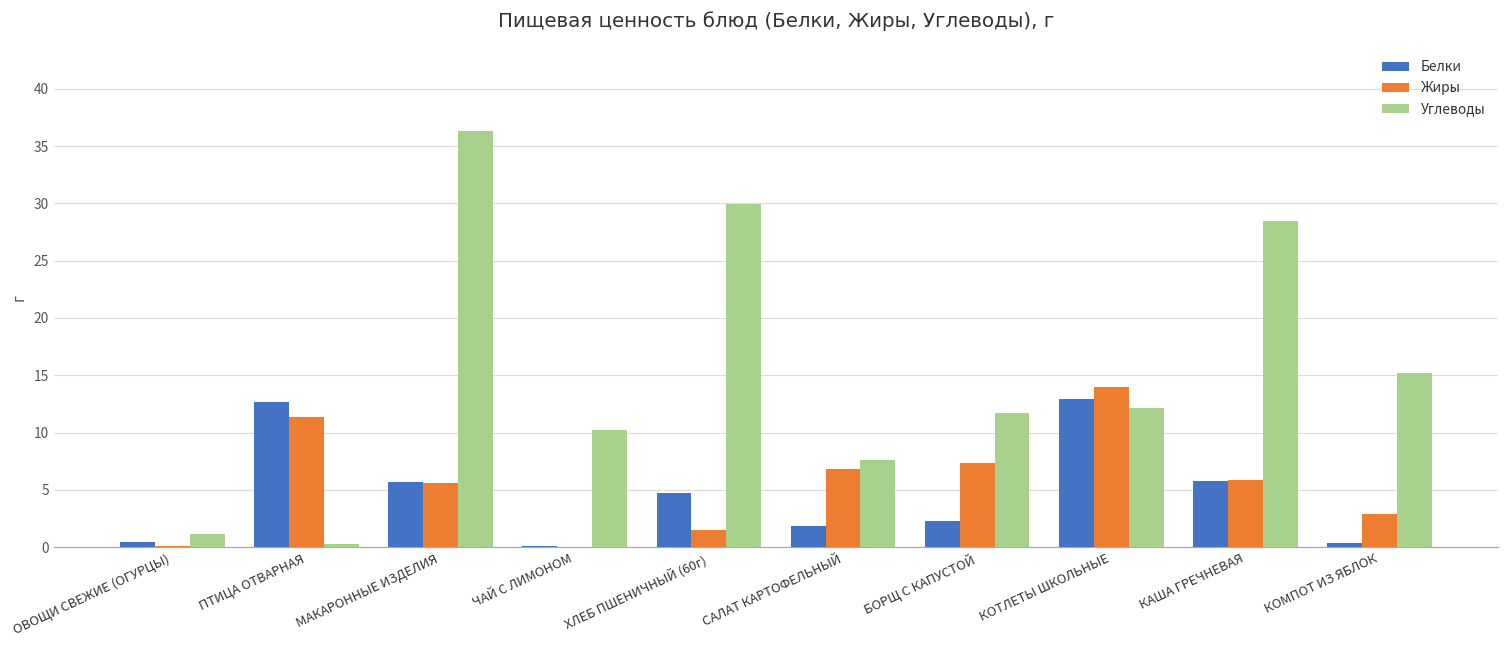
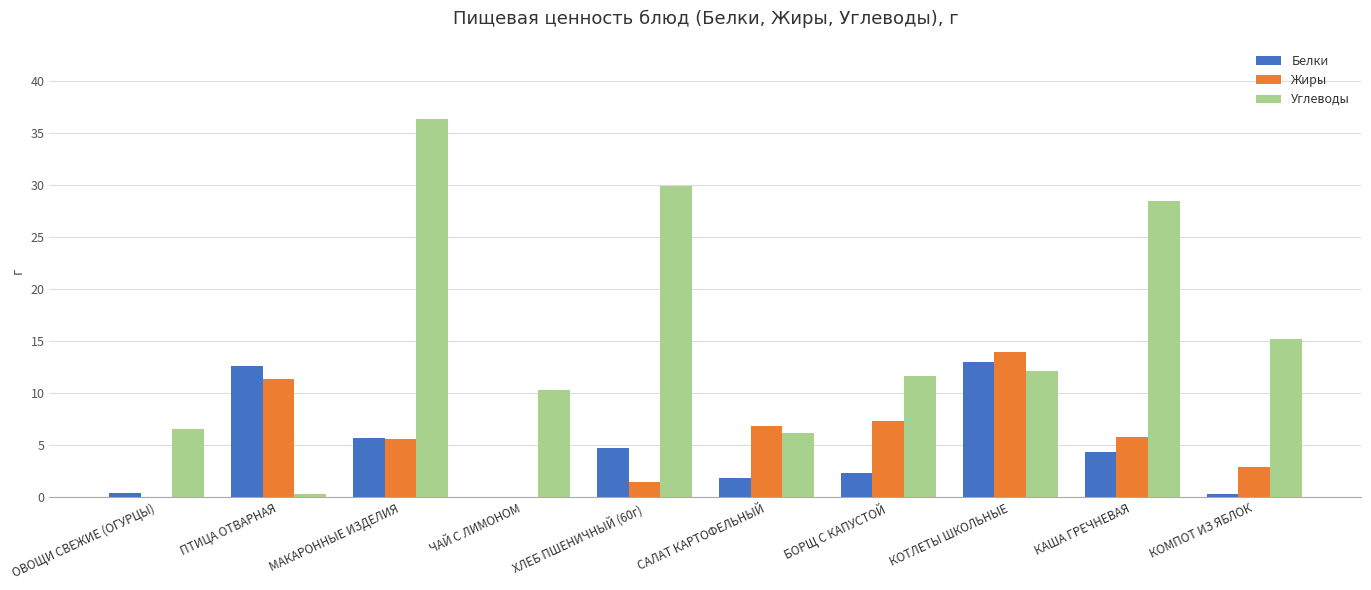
Углеводы, ОВОЩИ СВЕЖИЕ (ОГУРЦЫ): 1.1 -> 6.6
Углеводы, САЛАТ КАРТОФЕЛЬНЫЙ: 7.6 -> 6.2
Белки, КАША ГРЕЧНЕВАЯ: 5.7 -> 4.3
